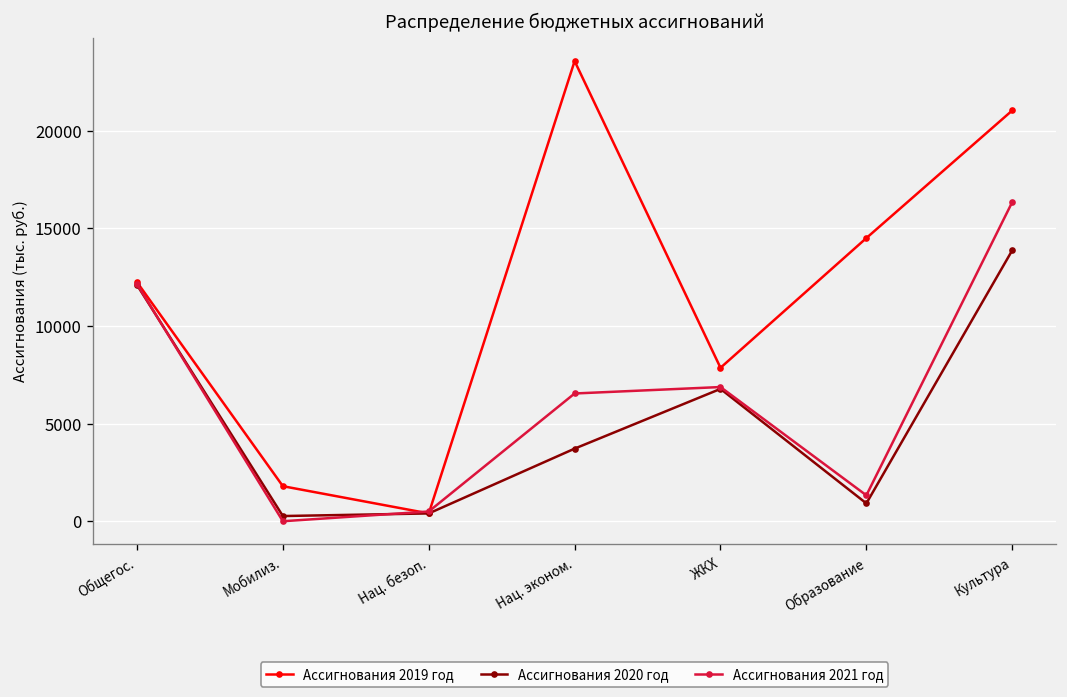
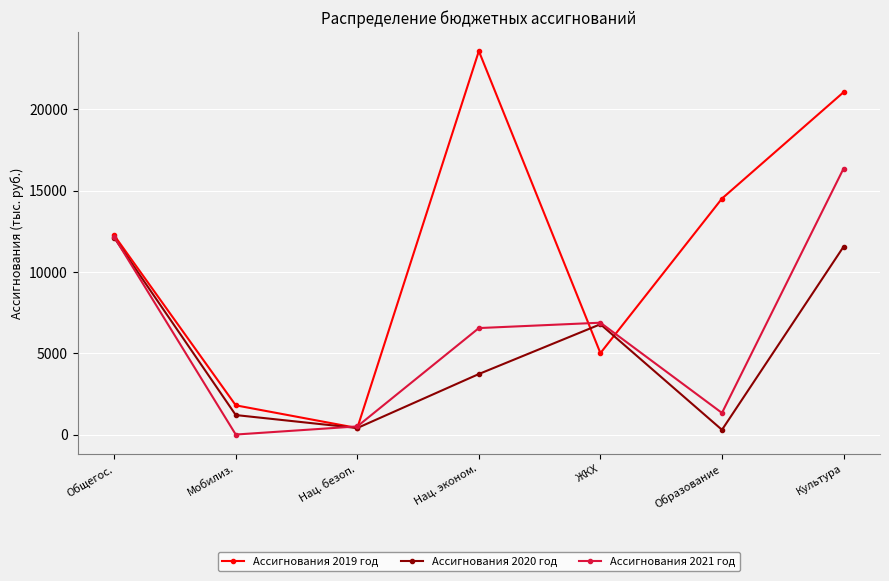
Ассигнования 2020 год, Мобилиз.: 300 -> 1200
Ассигнования 2019 год, ЖКХ: 7900 -> 5000
Ассигнования 2020 год, Образование: 900 -> 300
Ассигнования 2020 год, Культура: 13900 -> 11500
